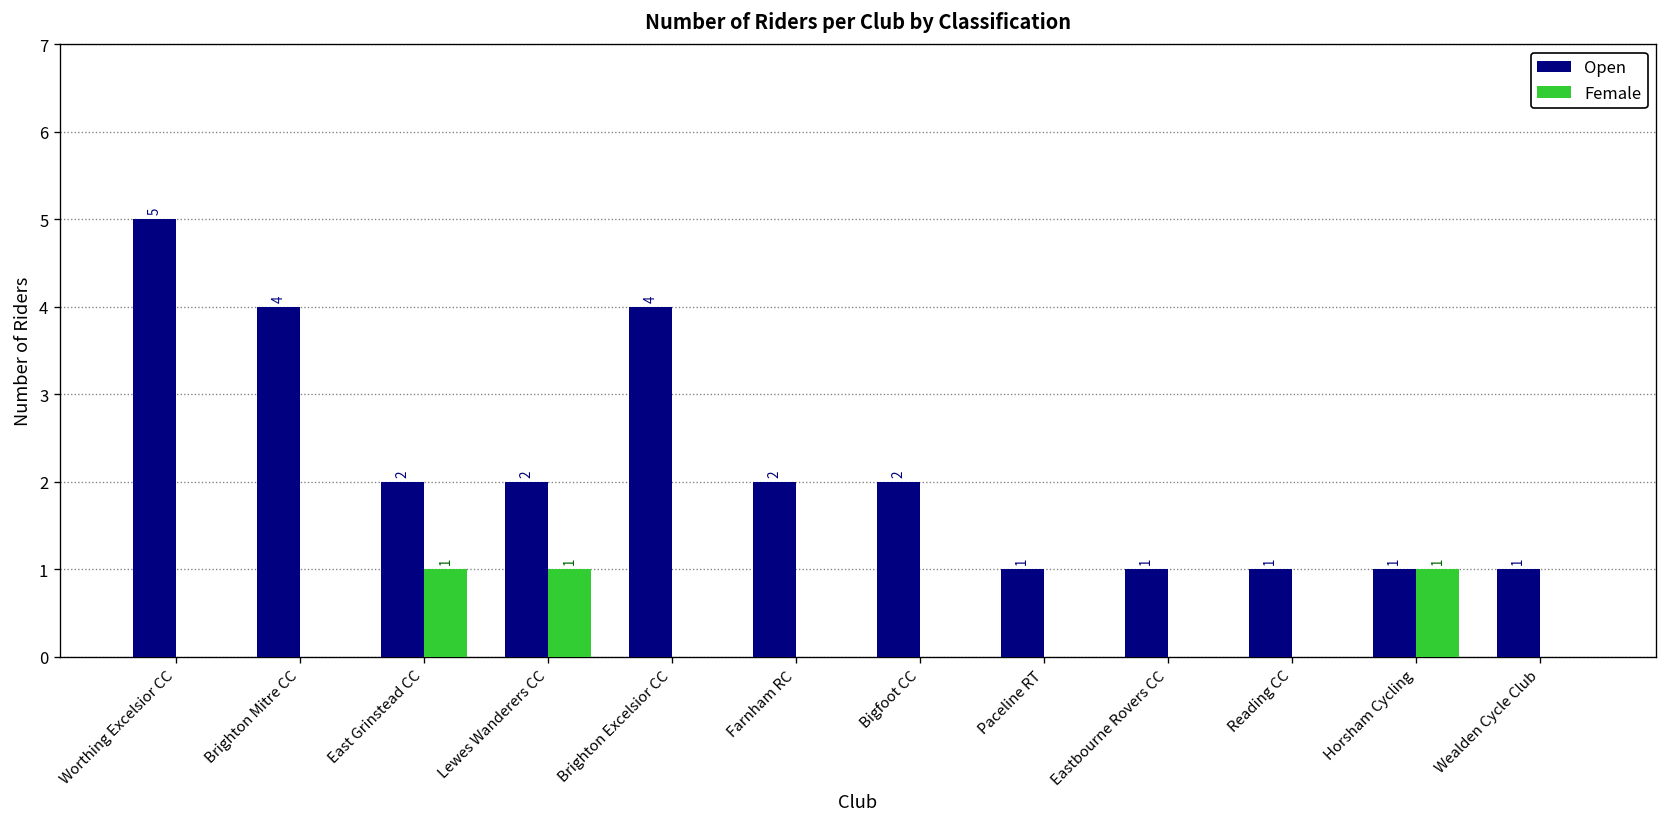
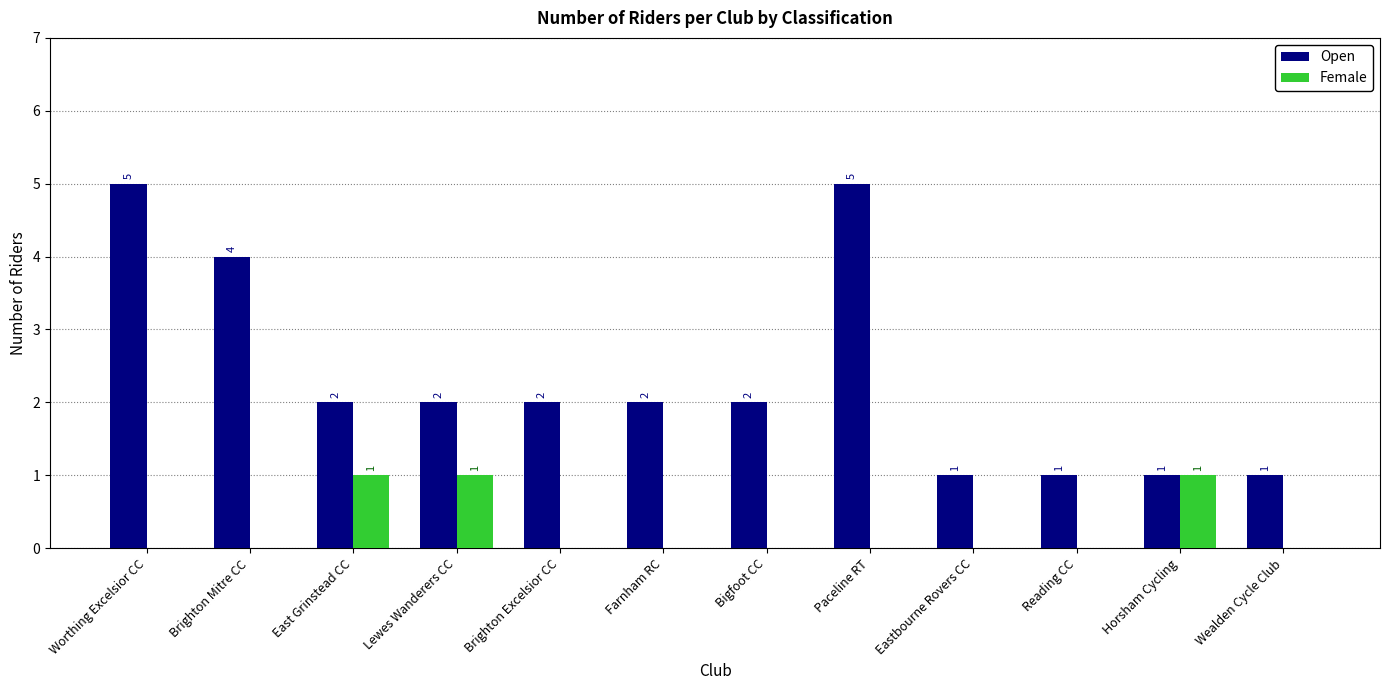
Open, Brighton Excelsior CC: 4 -> 2
Open, Paceline RT: 1 -> 5
